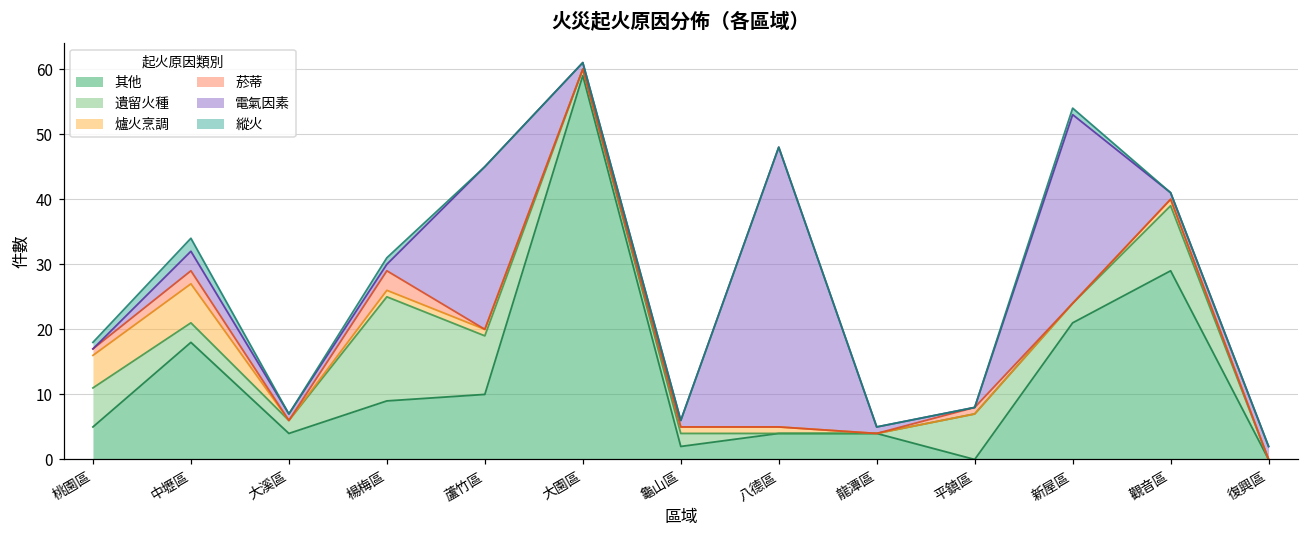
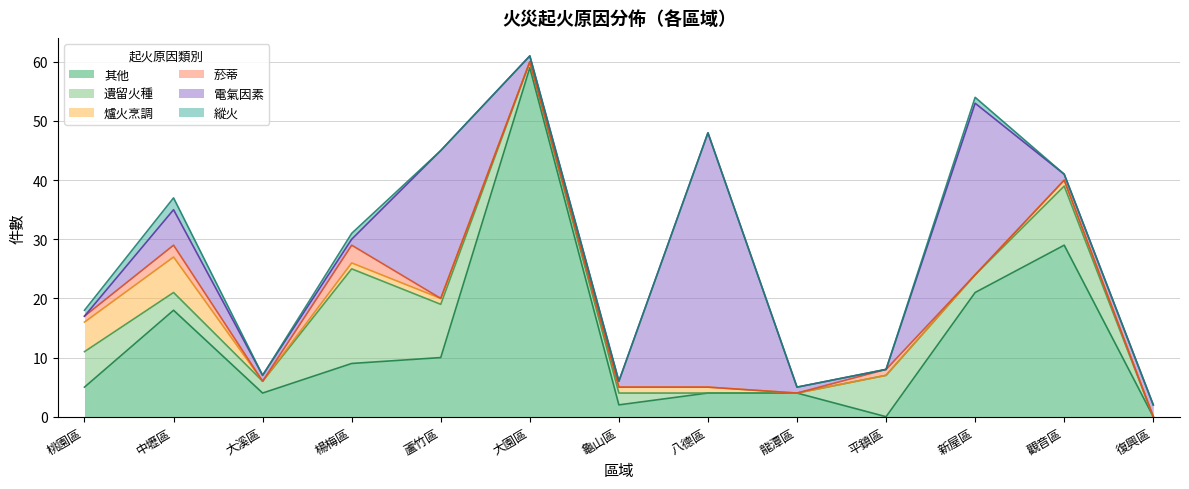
電氣因素, 中壢區: 3 -> 6
